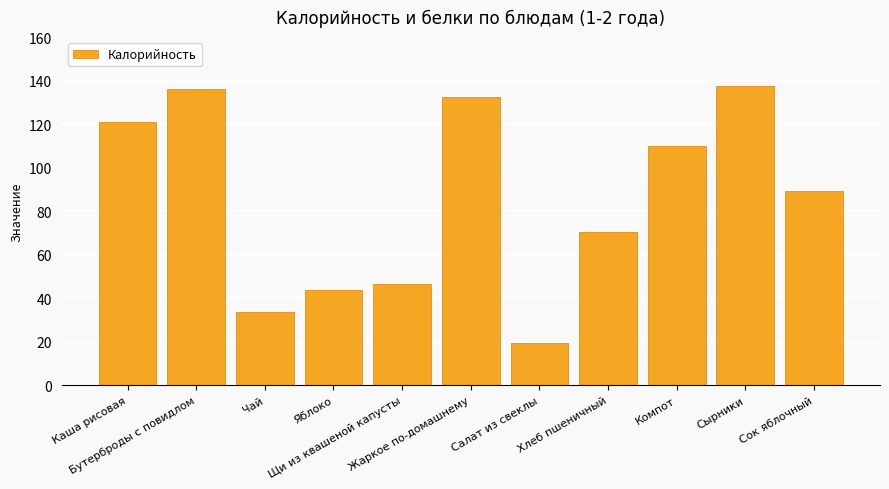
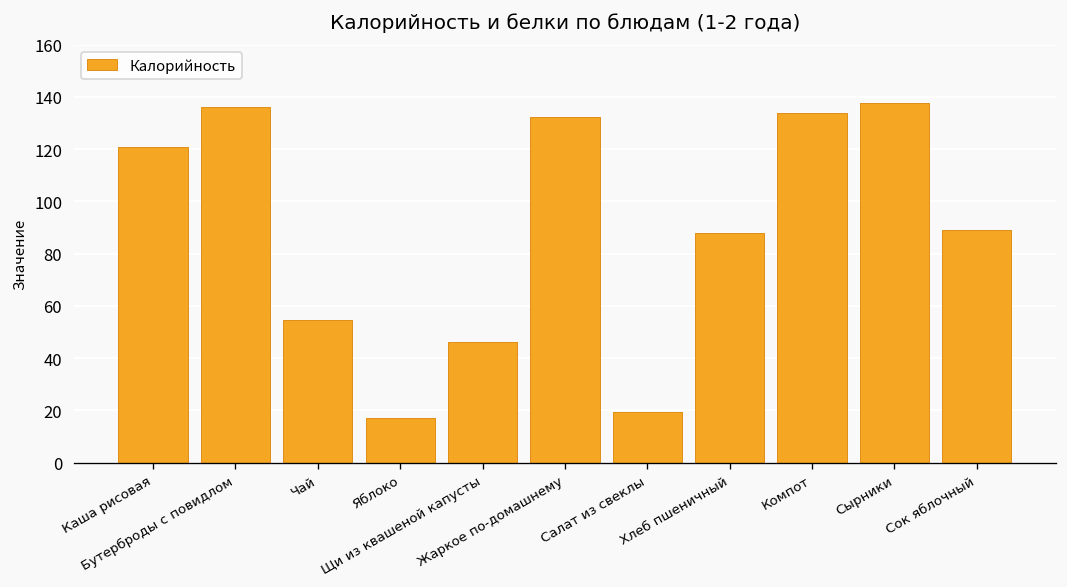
Чай: 34 -> 54
Яблоко: 44 -> 17
Хлеб пшеничный: 71 -> 88
Компот: 110 -> 134
